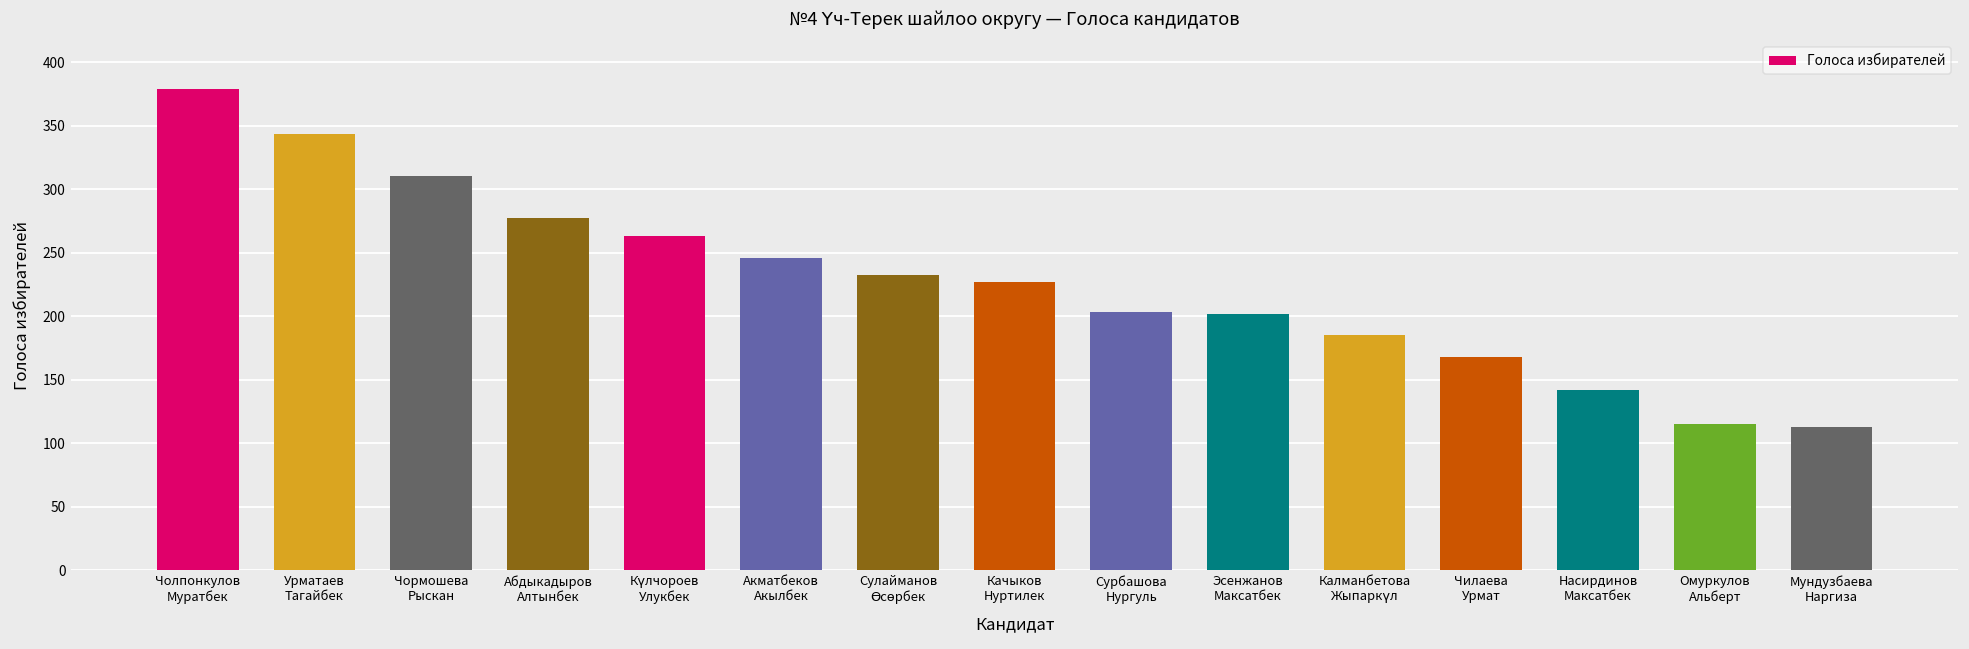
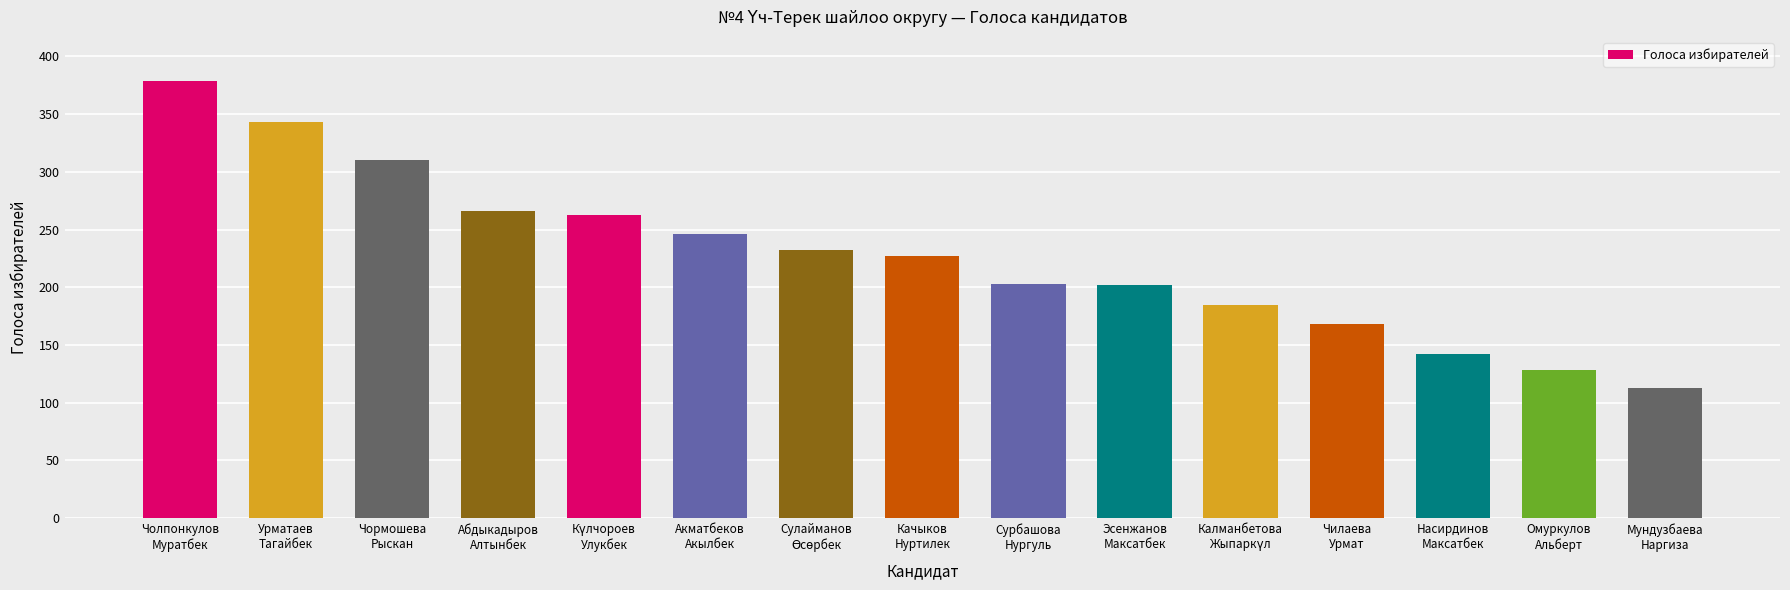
Абдыкадыров Алтынбек: 277 -> 266
Омуркулов Альберт: 115 -> 128
